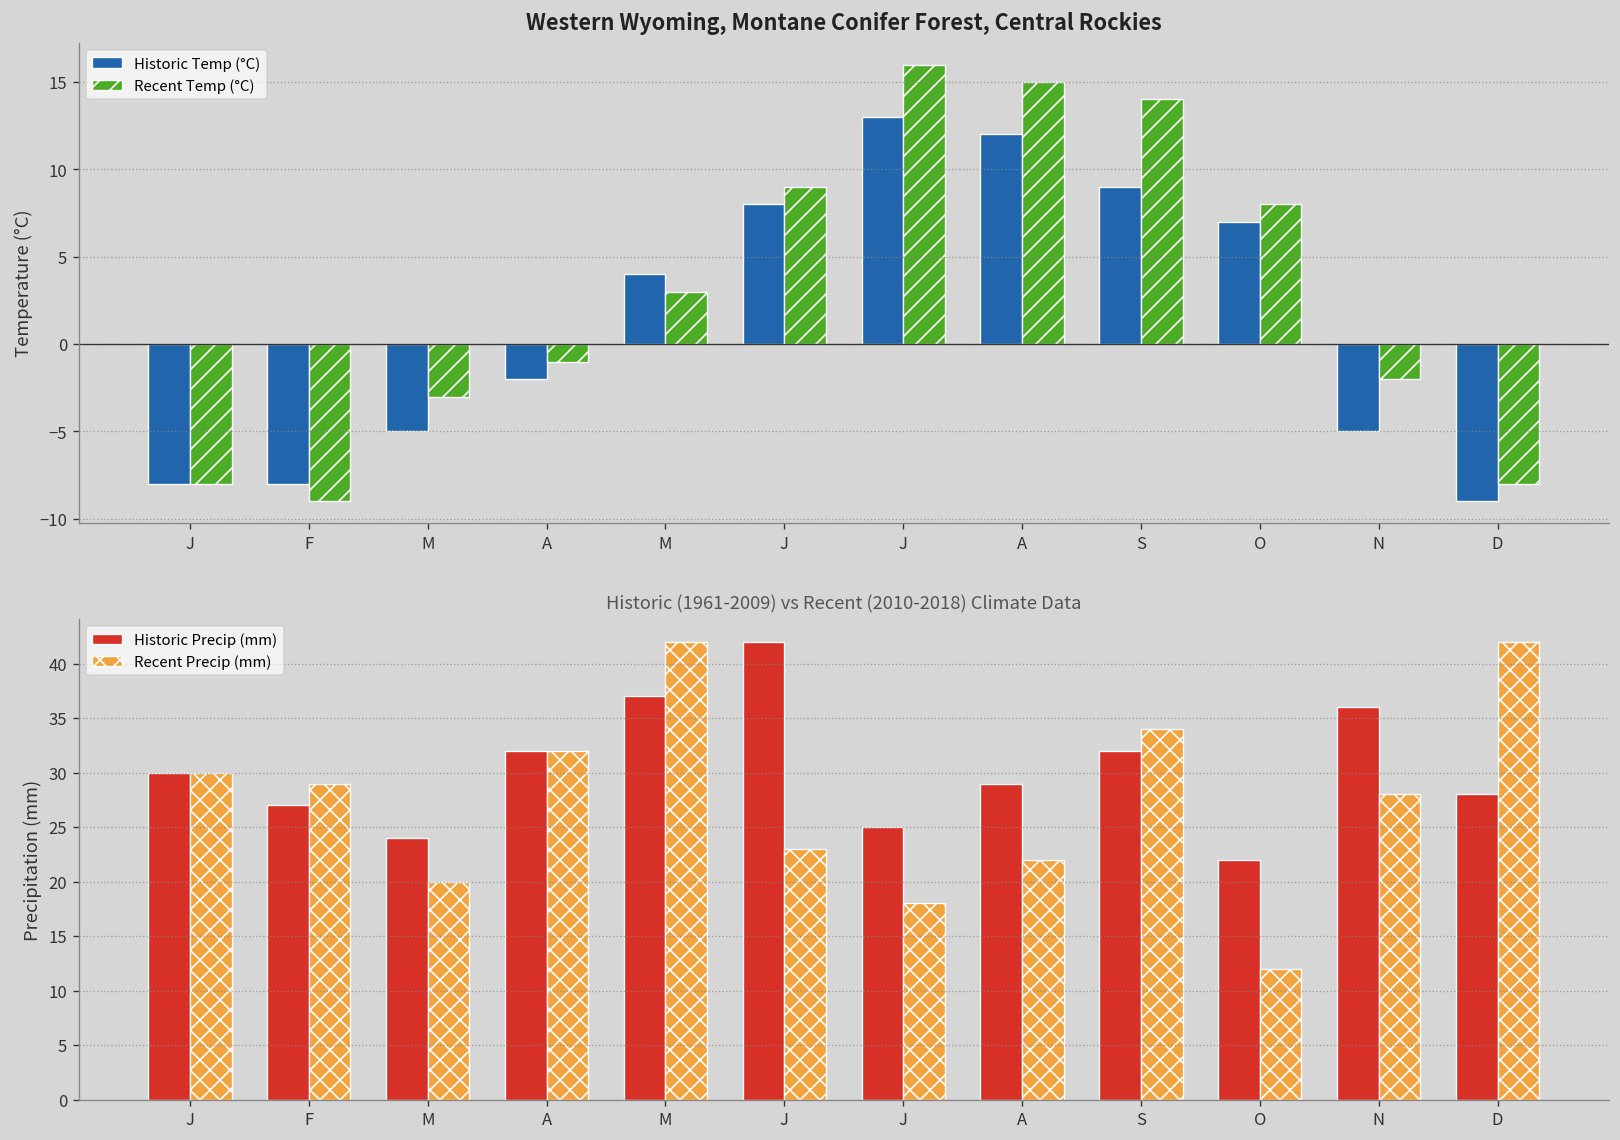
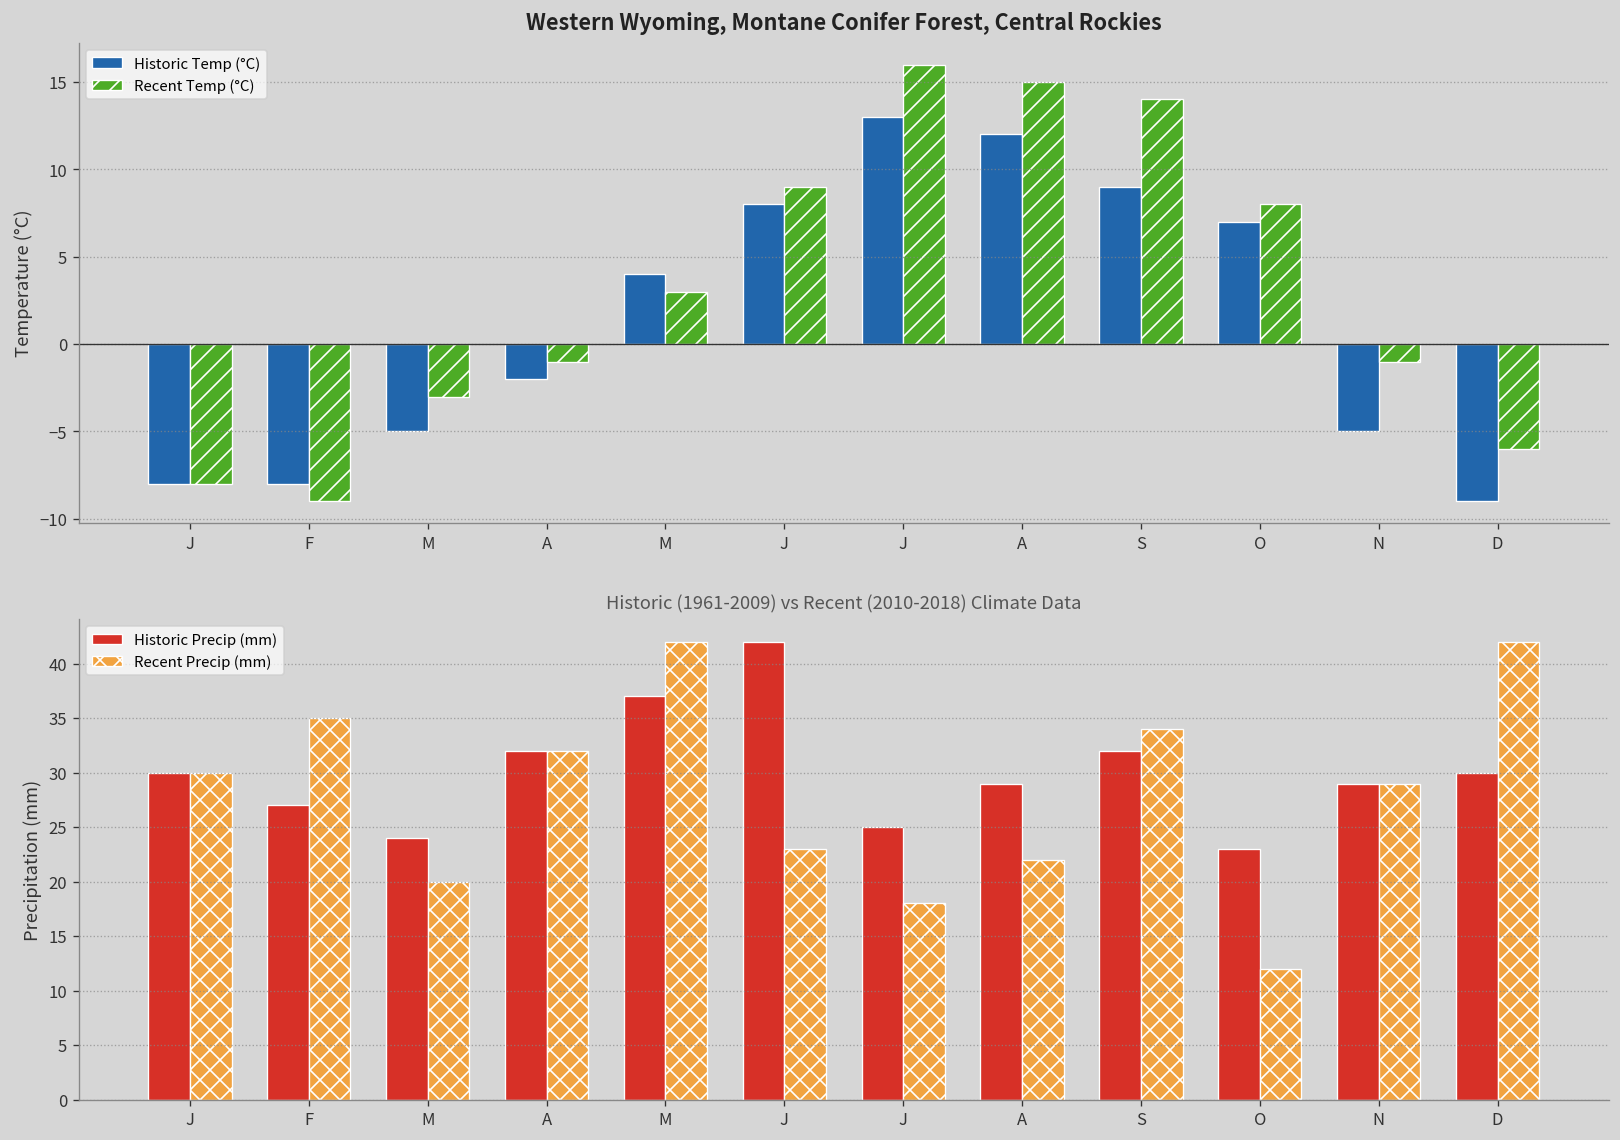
Western Wyoming, Montane Conifer Forest, Central Rockies, Recent Temp (°C), N: -2 -> -1
Western Wyoming, Montane Conifer Forest, Central Rockies, Recent Temp (°C), D: -8 -> -6
Historic (1961-2009) vs Recent (2010-2018) Climate Data, Recent Precip (mm), F: 29 -> 35
Historic (1961-2009) vs Recent (2010-2018) Climate Data, Historic Precip (mm), O: 22 -> 23
Historic (1961-2009) vs Recent (2010-2018) Climate Data, Historic Precip (mm), N: 36 -> 29
Historic (1961-2009) vs Recent (2010-2018) Climate Data, Recent Precip (mm), N: 28 -> 29
Historic (1961-2009) vs Recent (2010-2018) Climate Data, Historic Precip (mm), D: 28 -> 30
